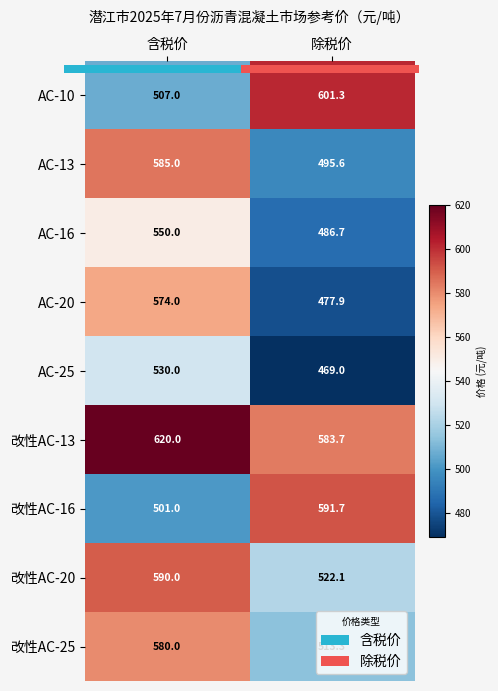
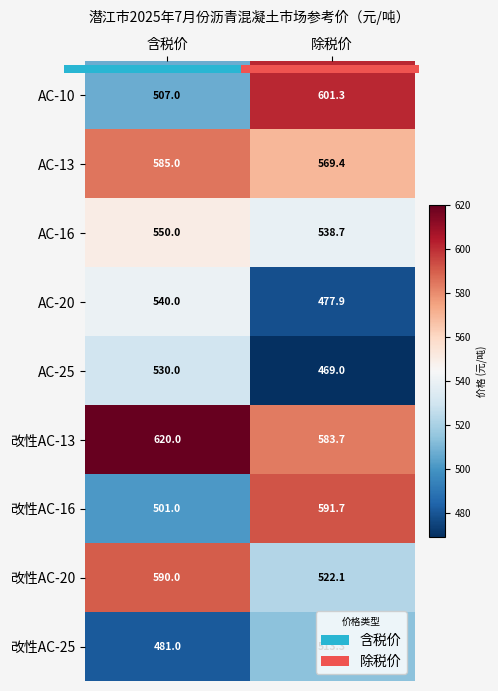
潜江市2025年7月份沥青混凝土市场参考价（元/吨）, AC-13, 除税价: 495.6 -> 569.4
潜江市2025年7月份沥青混凝土市场参考价（元/吨）, AC-16, 除税价: 486.7 -> 538.7
潜江市2025年7月份沥青混凝土市场参考价（元/吨）, AC-20, 含税价: 574.0 -> 540.0
潜江市2025年7月份沥青混凝土市场参考价（元/吨）, 改性AC-25, 含税价: 580.0 -> 481.0
